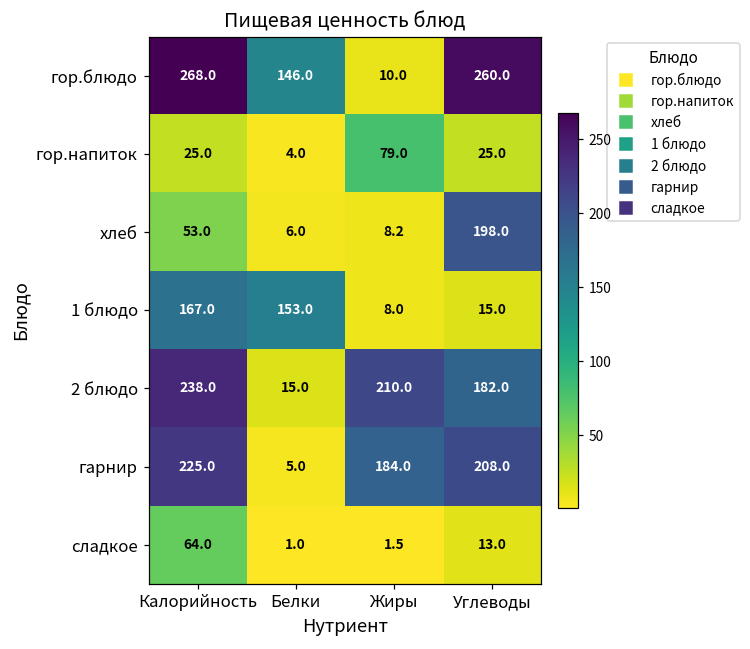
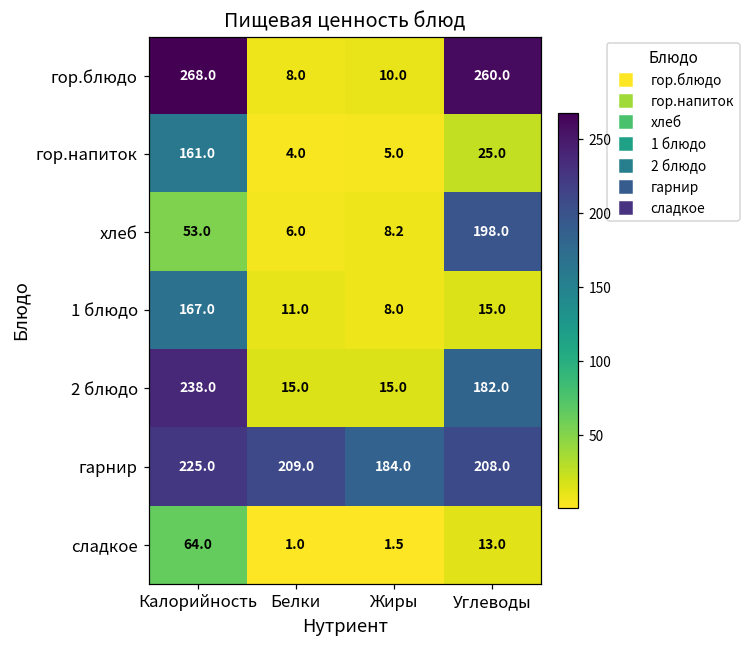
гор.блюдо, Белки: 146.0 -> 8.0
гор.напиток, Калорийность: 25.0 -> 161.0
гор.напиток, Жиры: 79.0 -> 5.0
1 блюдо, Белки: 153.0 -> 11.0
2 блюдо, Жиры: 210.0 -> 15.0
гарнир, Белки: 5.0 -> 209.0
